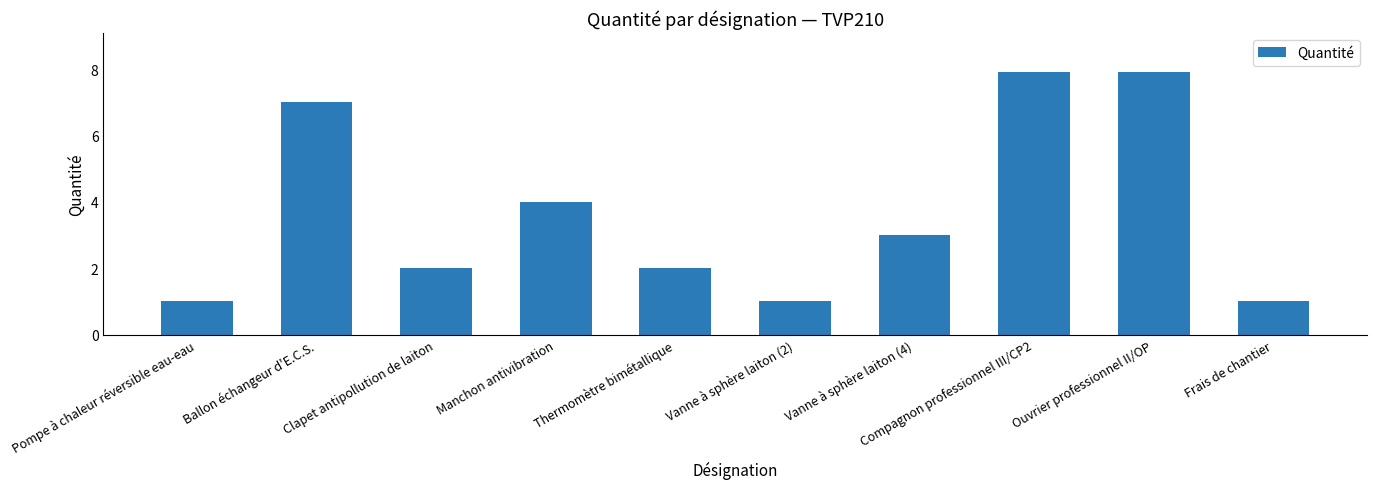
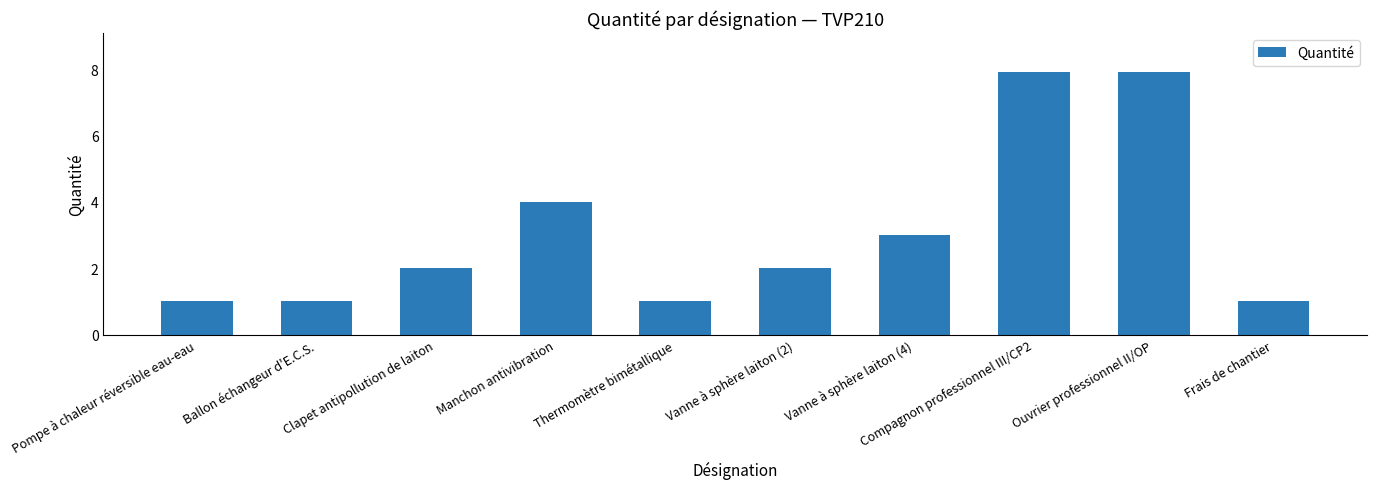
Ballon échangeur d'E.C.S.: 7 -> 1
Thermomètre bimétallique: 2 -> 1
Vanne à sphère laiton (2): 1 -> 2
